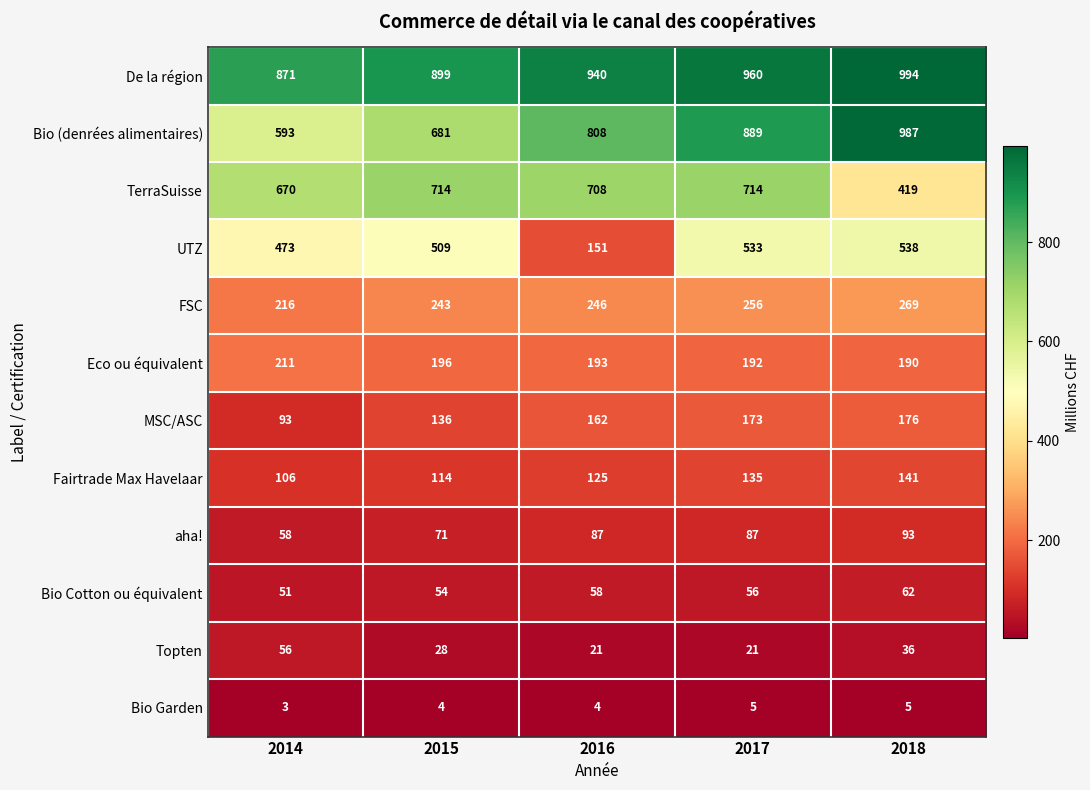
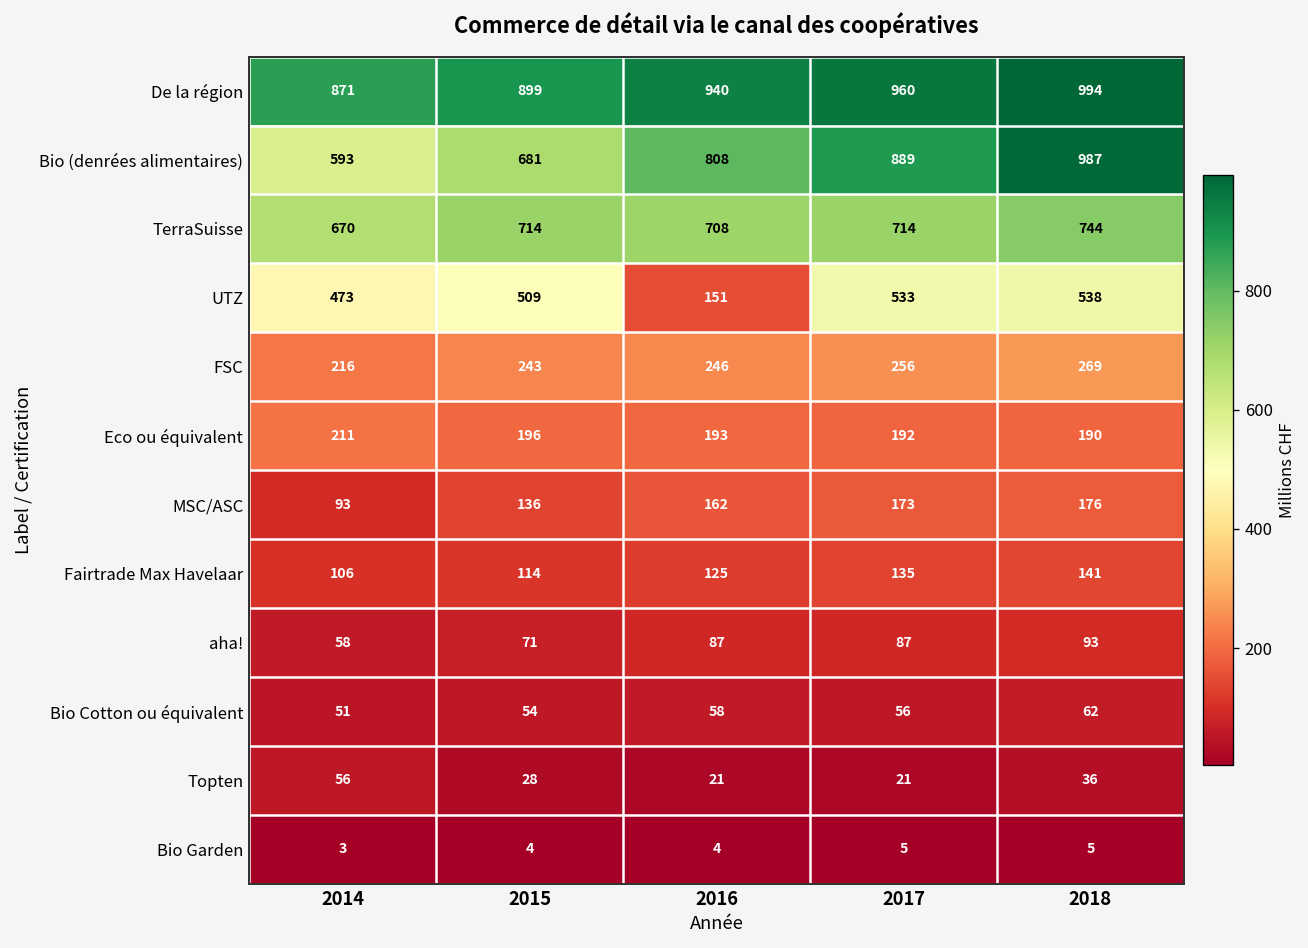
TerraSuisse, 2018: 419 -> 744
